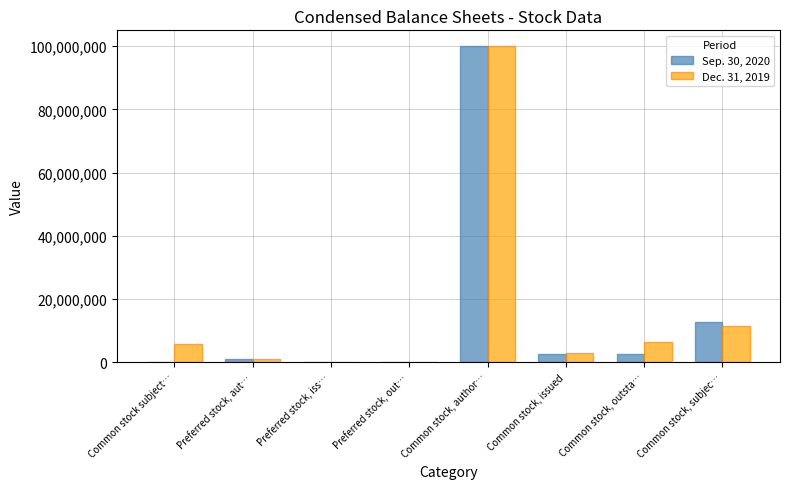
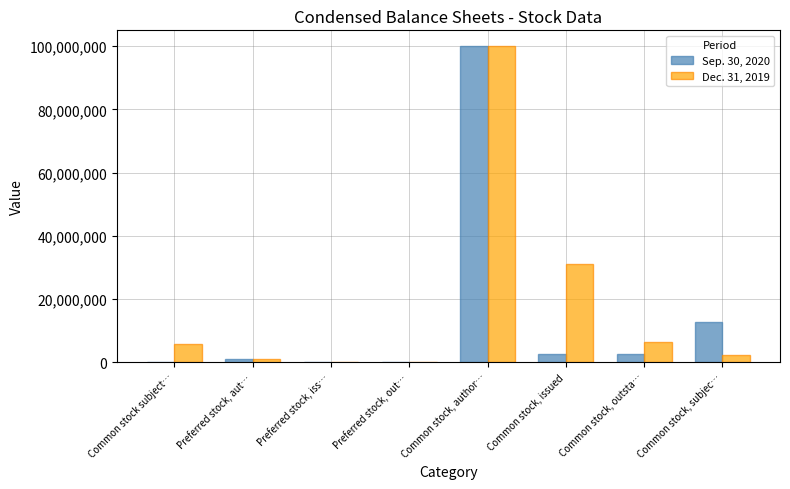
Dec. 31, 2019, Common stock, issued: 3,000,000 -> 31,000,000
Dec. 31, 2019, Common stock, subjec…: 12,000,000 -> 2,000,000
